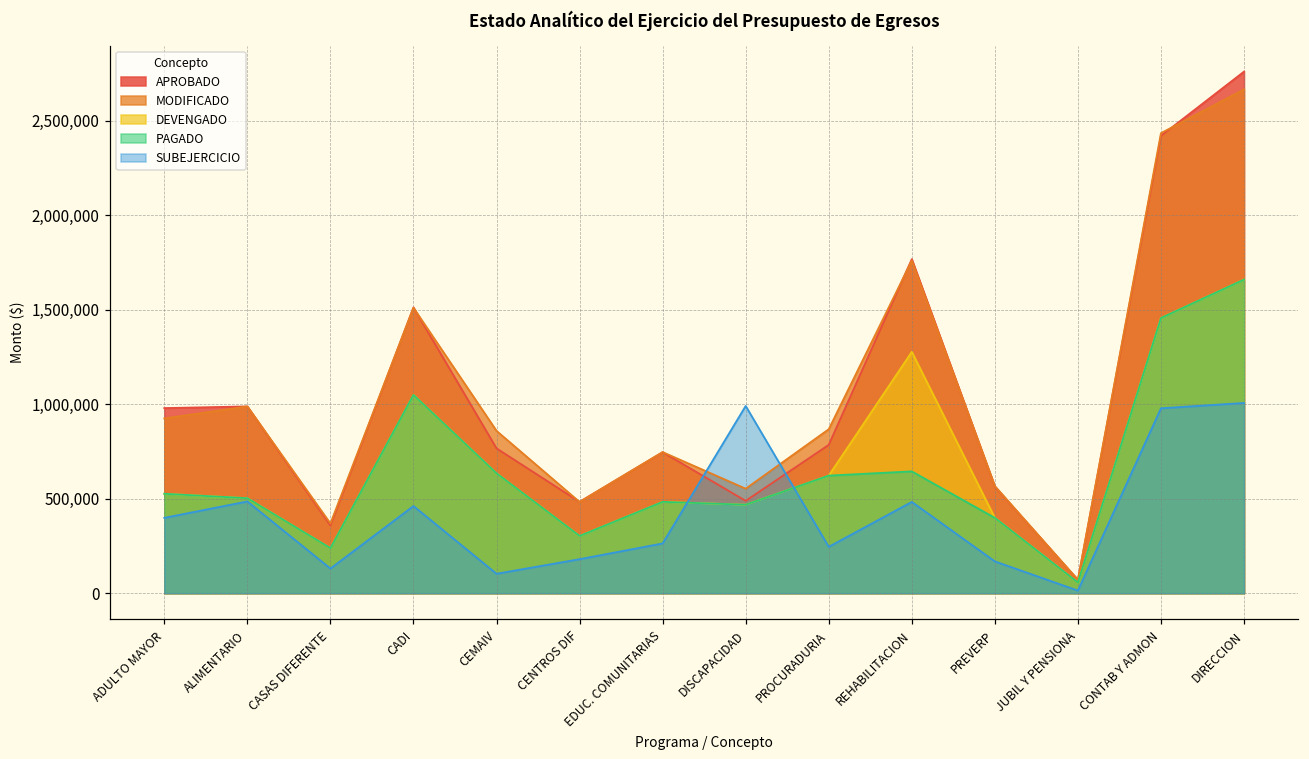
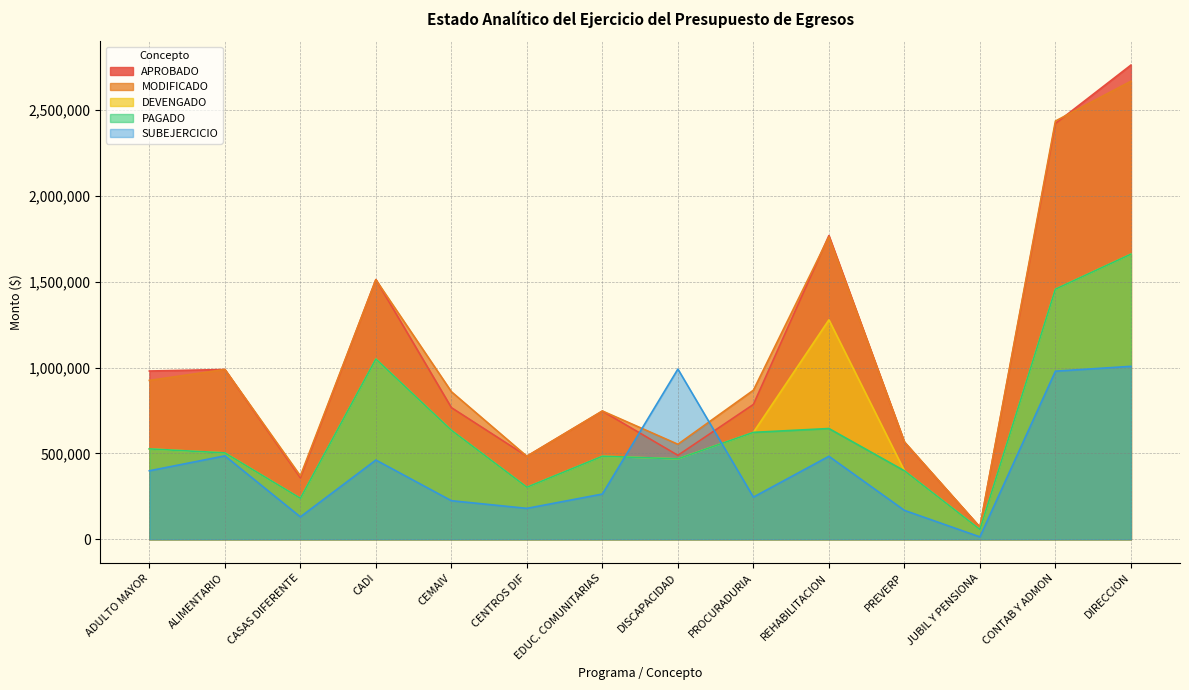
SUBEJERCICIO, CEMAIV: 100,000 -> 220,000
